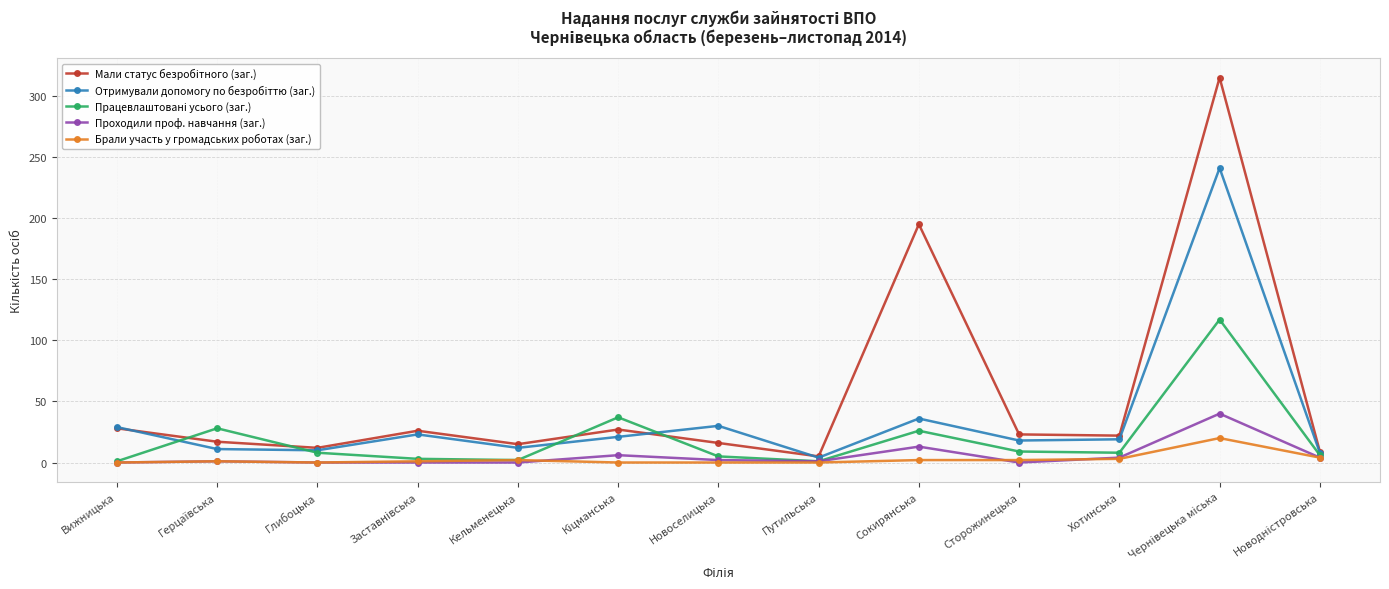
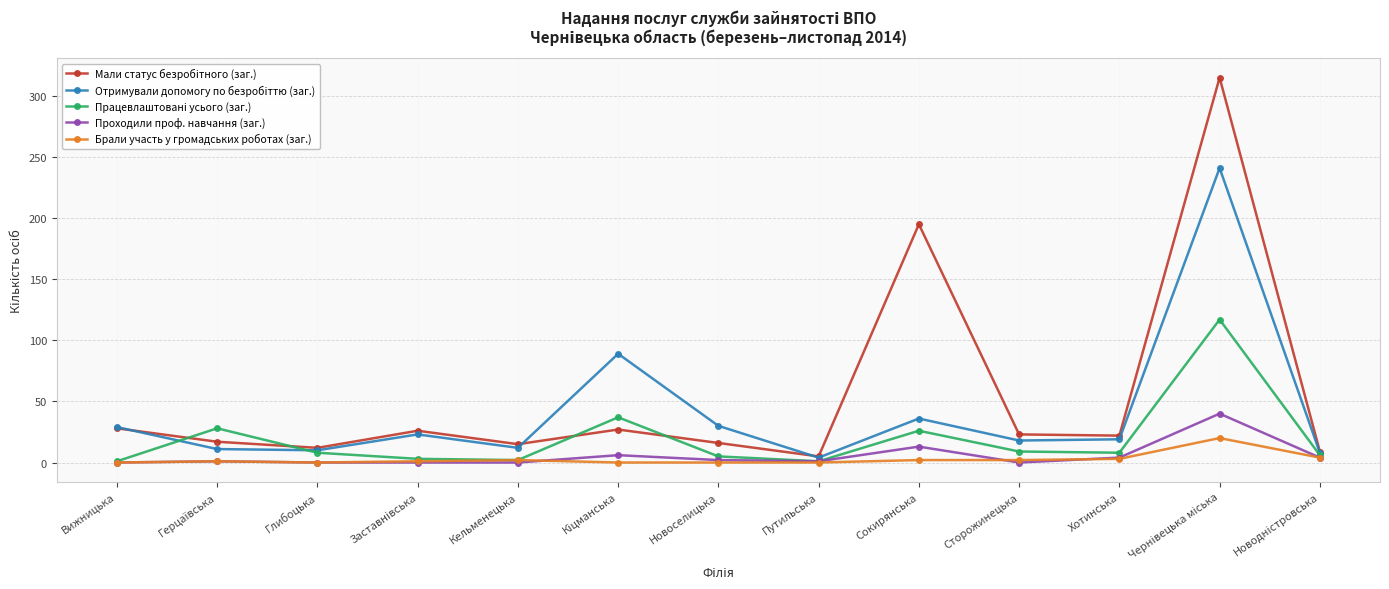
Отримували допомогу по безробіттю (заг.), Кіцманська: 21 -> 89
